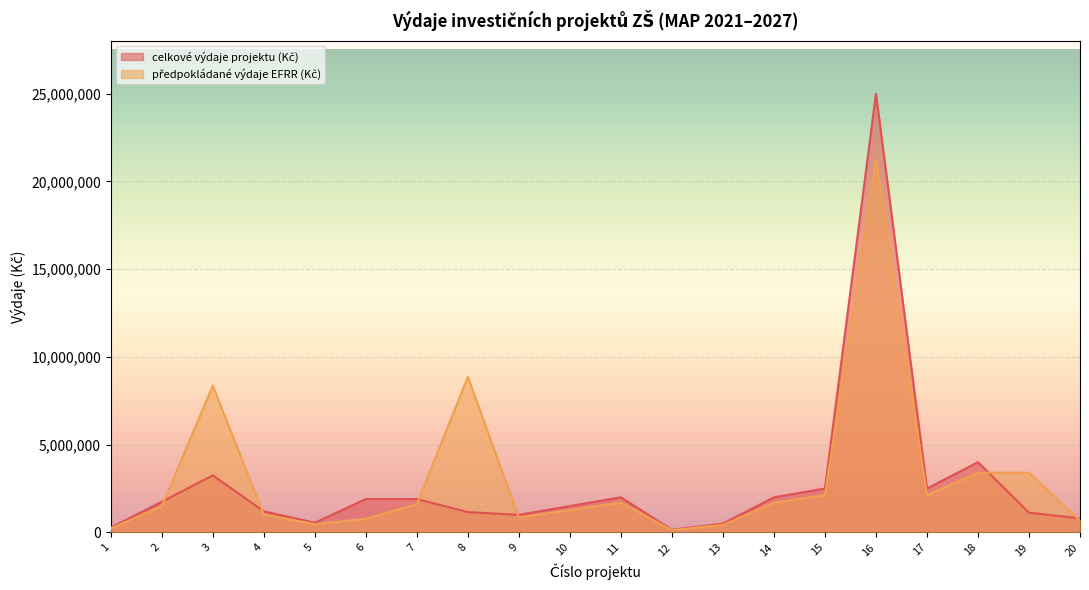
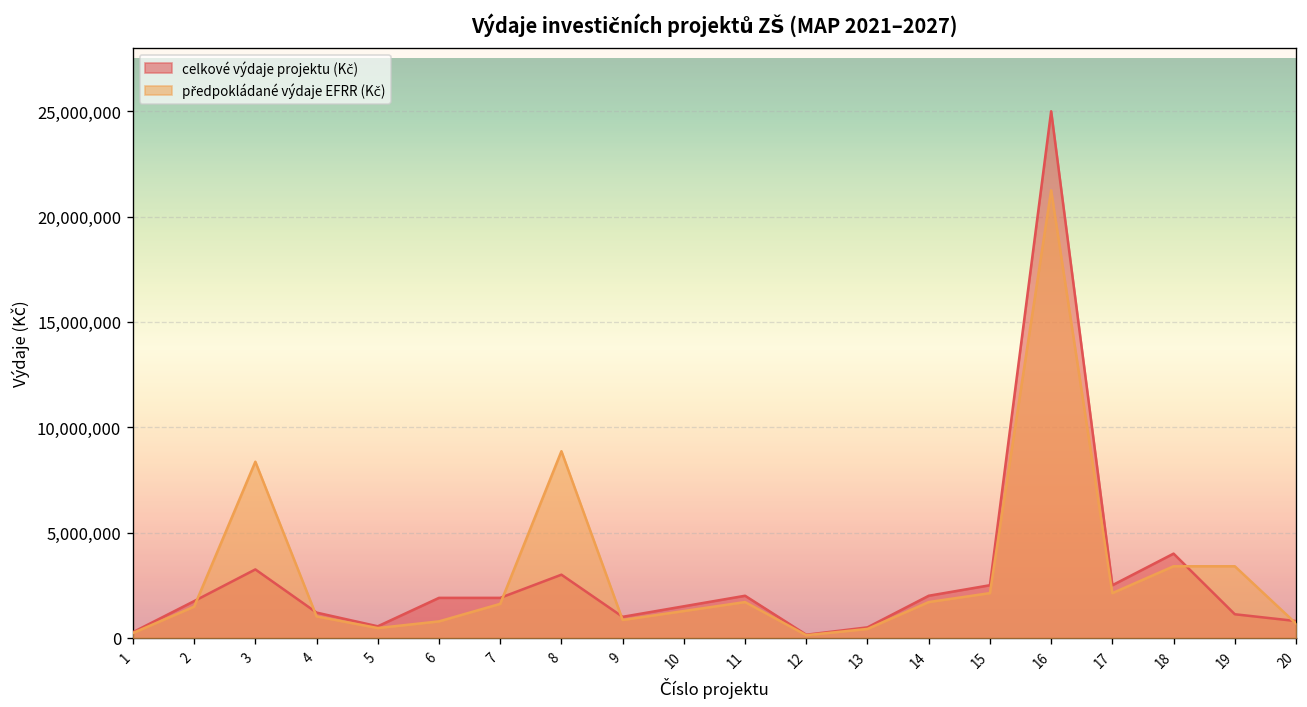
celkové výdaje projektu (Kč), 8: 1,200,000 -> 3,000,000
